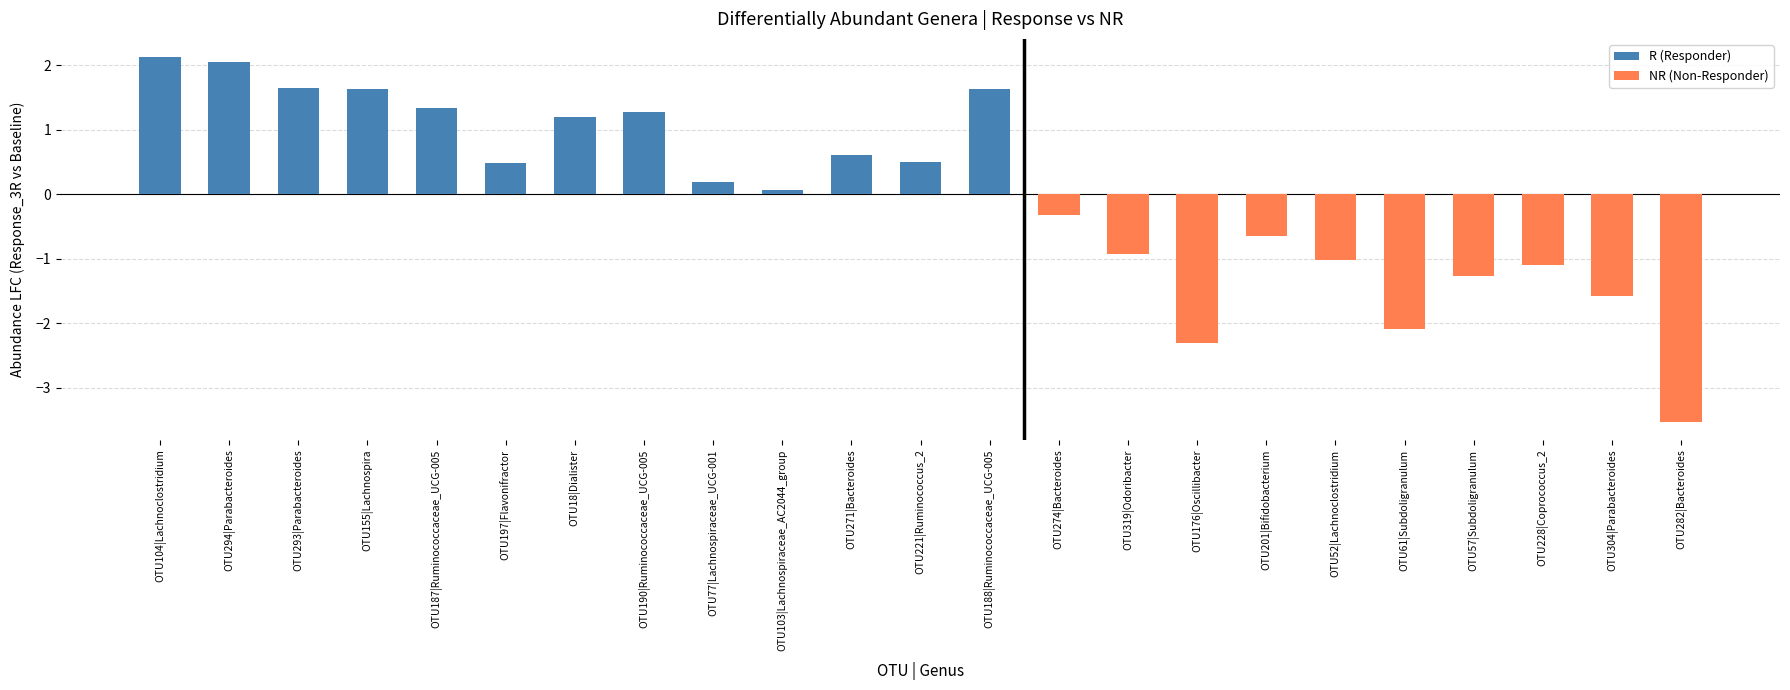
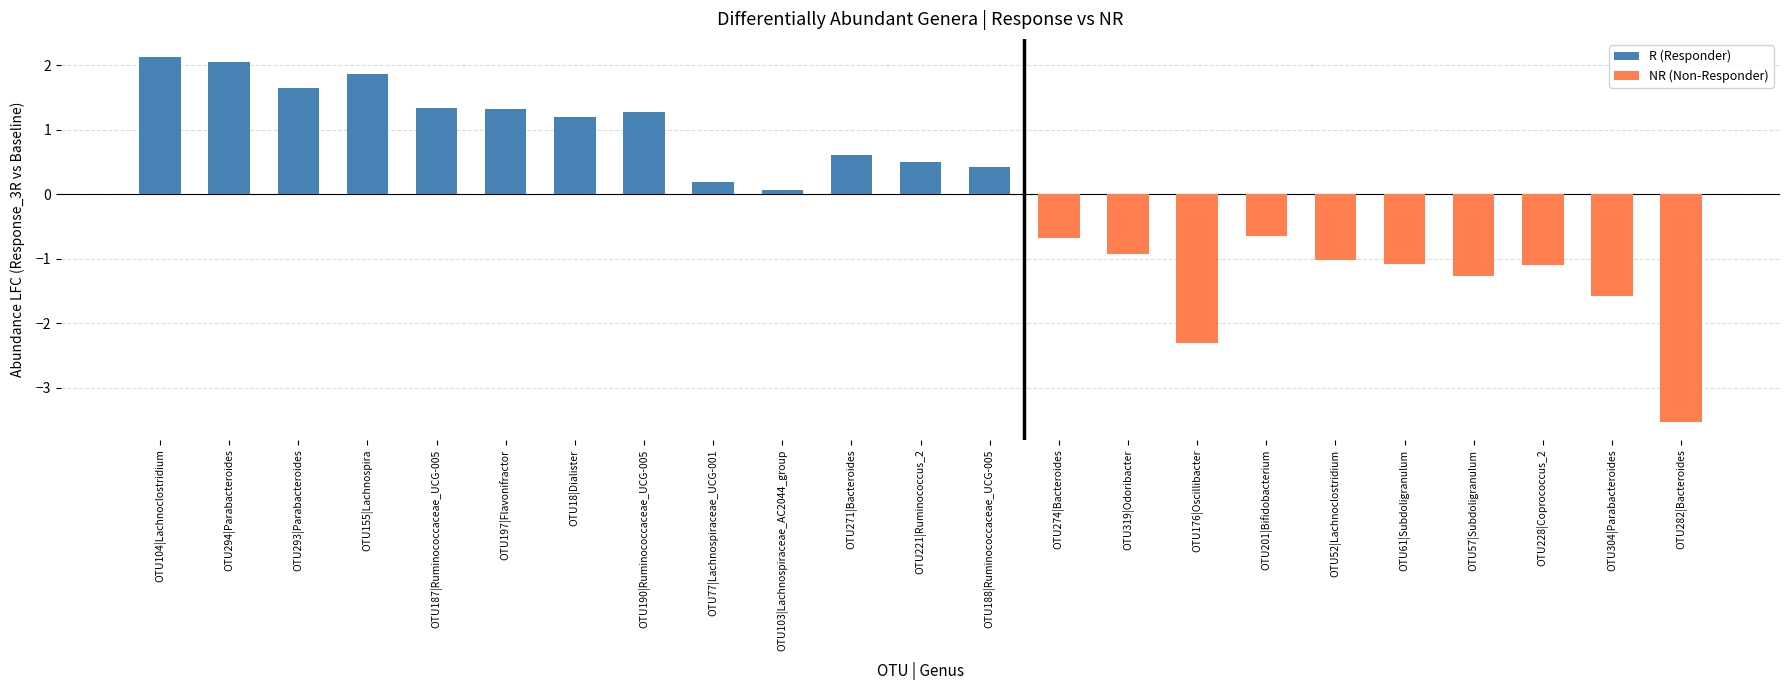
R (Responder), OTU155|Lachnospira: 1.6 -> 1.9
R (Responder), OTU197|Flavonifractor: 0.5 -> 1.3
R (Responder), OTU188|Ruminococcaceae_UCG-005: 1.6 -> 0.4
NR (Non-Responder), OTU274|Bacteroides: -0.3 -> -0.7
NR (Non-Responder), OTU61|Subdoligranulum: -2.1 -> -1.1
